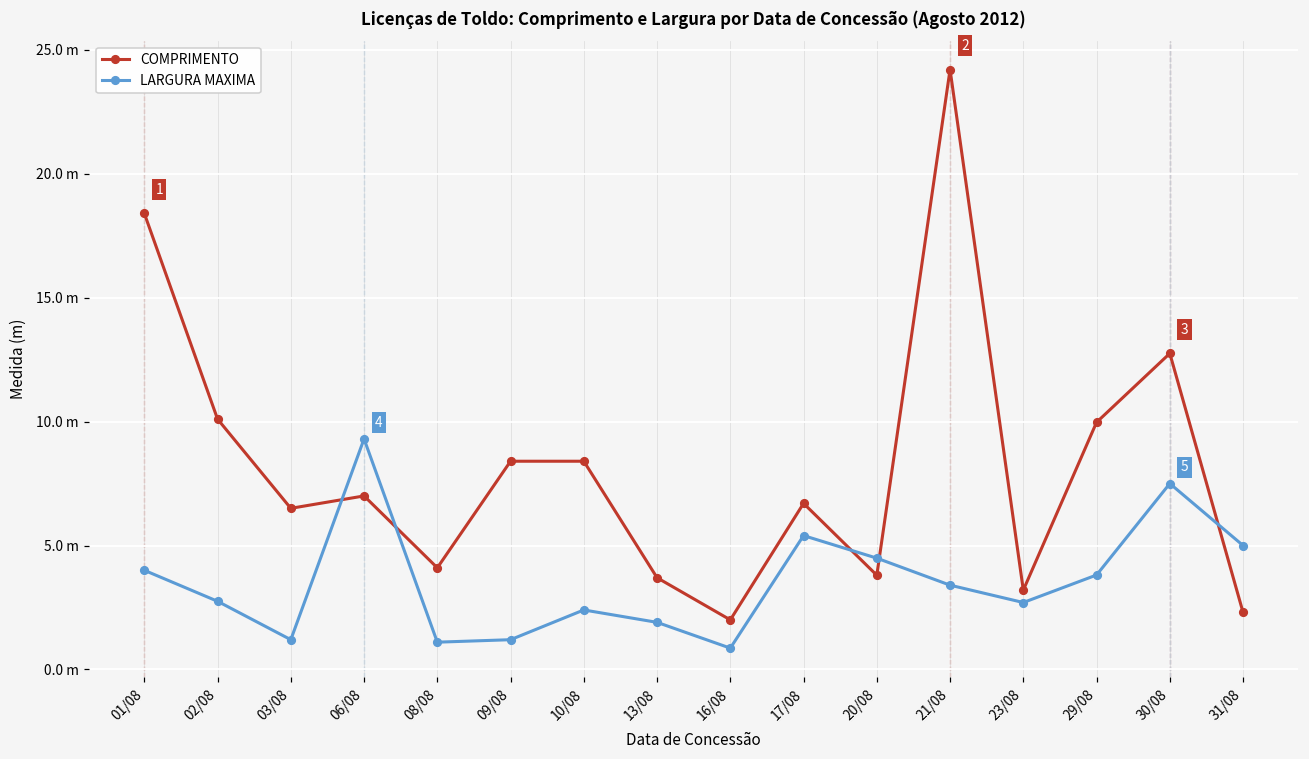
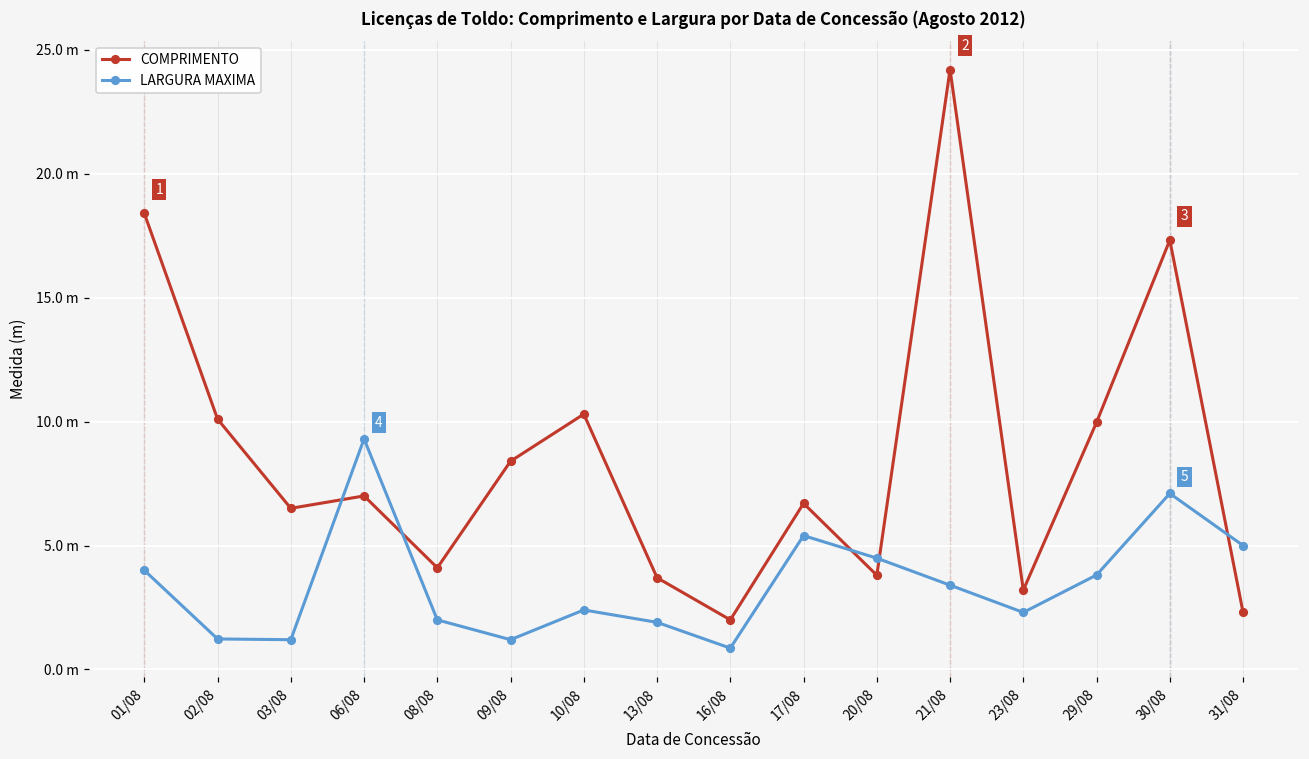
LARGURA MAXIMA, 02/08: 2.8 m -> 1.2 m
LARGURA MAXIMA, 08/08: 1.1 m -> 2.0 m
COMPRIMENTO, 10/08: 8.4 m -> 10.3 m
LARGURA MAXIMA, 23/08: 2.7 m -> 2.3 m
COMPRIMENTO, 30/08: 12.8 m -> 17.3 m
LARGURA MAXIMA, 30/08: 7.5 m -> 7.1 m
